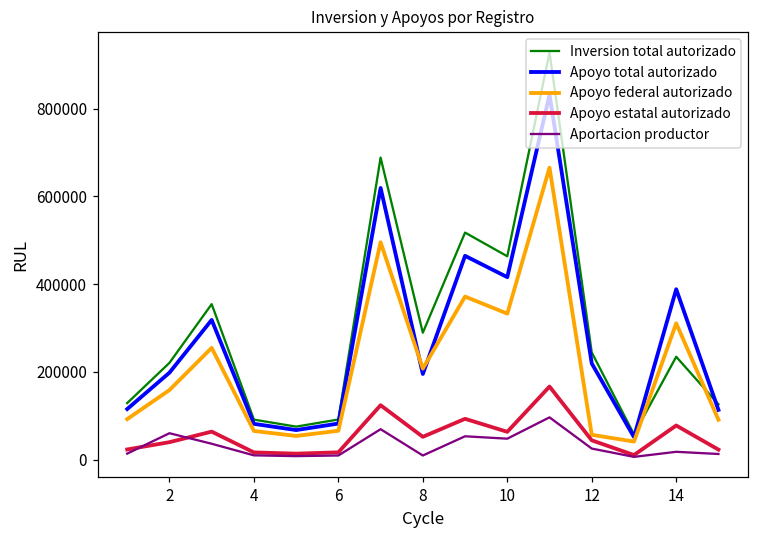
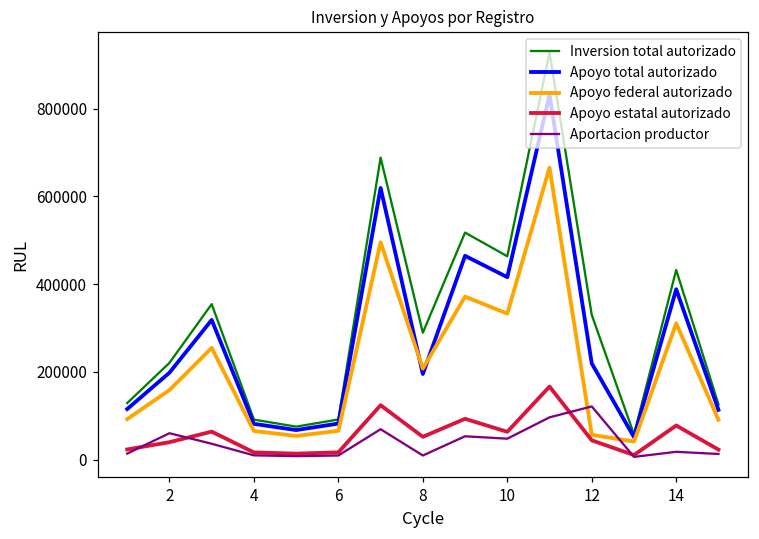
Inversion total autorizado, 12: 240000 -> 330000
Aportacion productor, 12: 30000 -> 120000
Inversion total autorizado, 14: 230000 -> 430000
